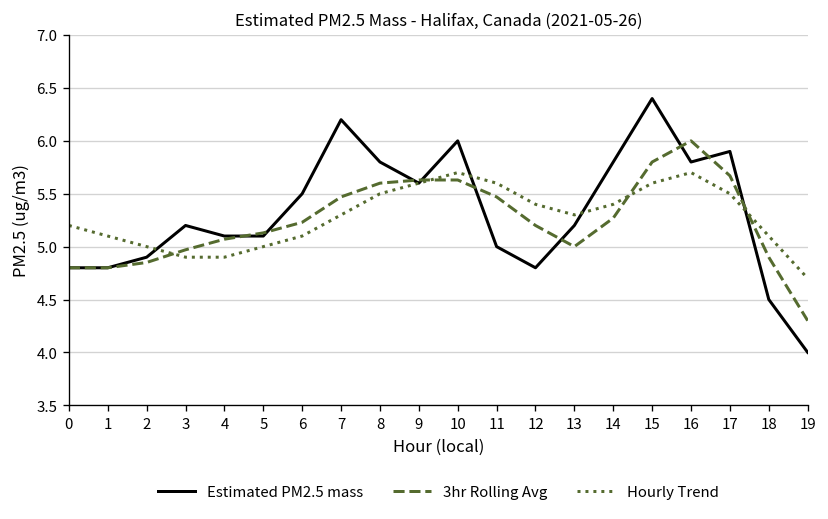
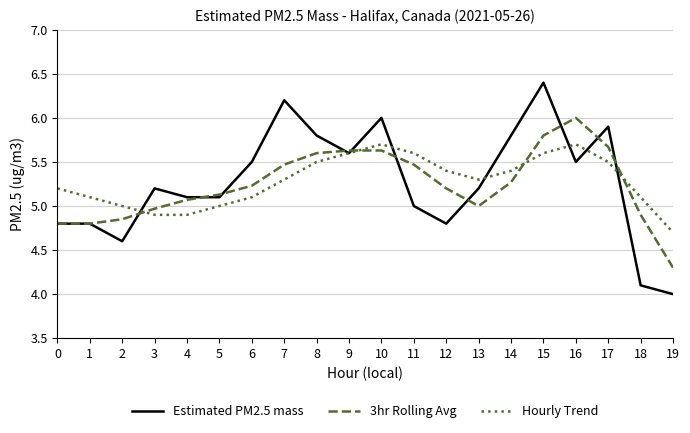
Estimated PM2.5 mass, 2: 4.9 -> 4.6
Estimated PM2.5 mass, 16: 5.8 -> 5.5
Estimated PM2.5 mass, 18: 4.5 -> 4.1
